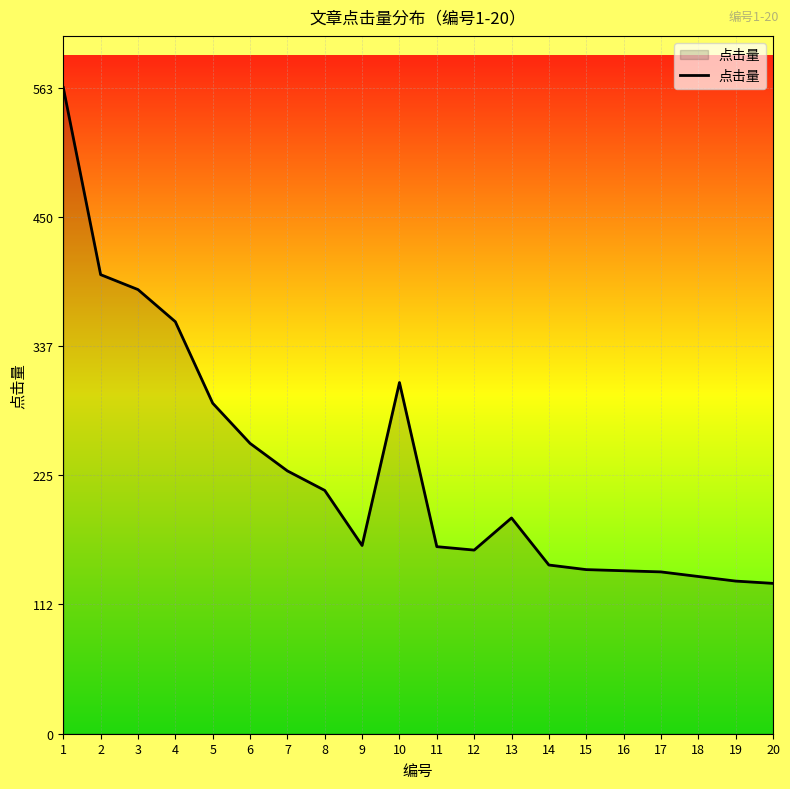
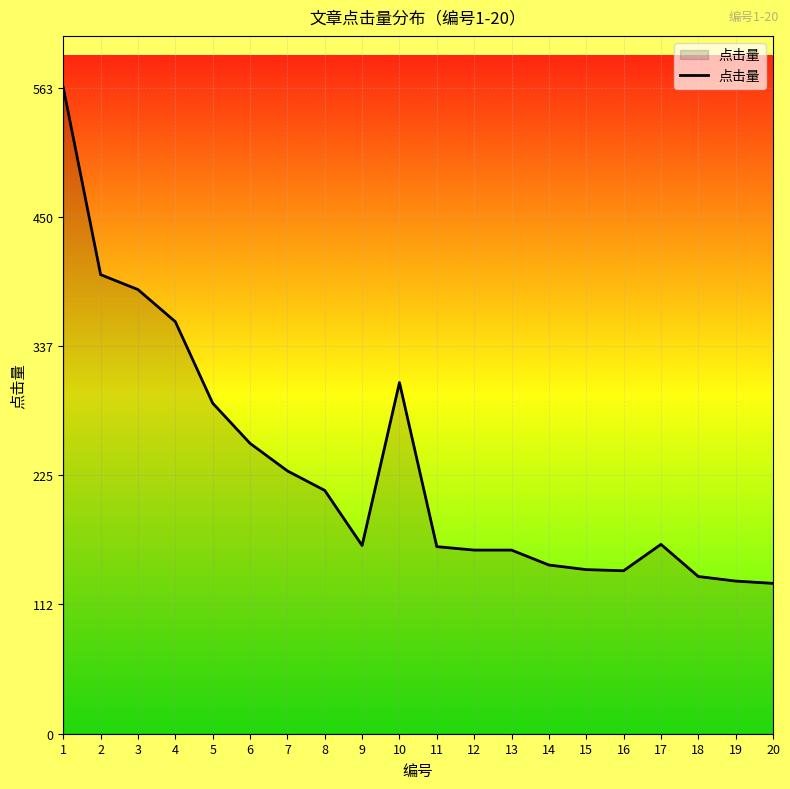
13: 188 -> 160
17: 141 -> 165
